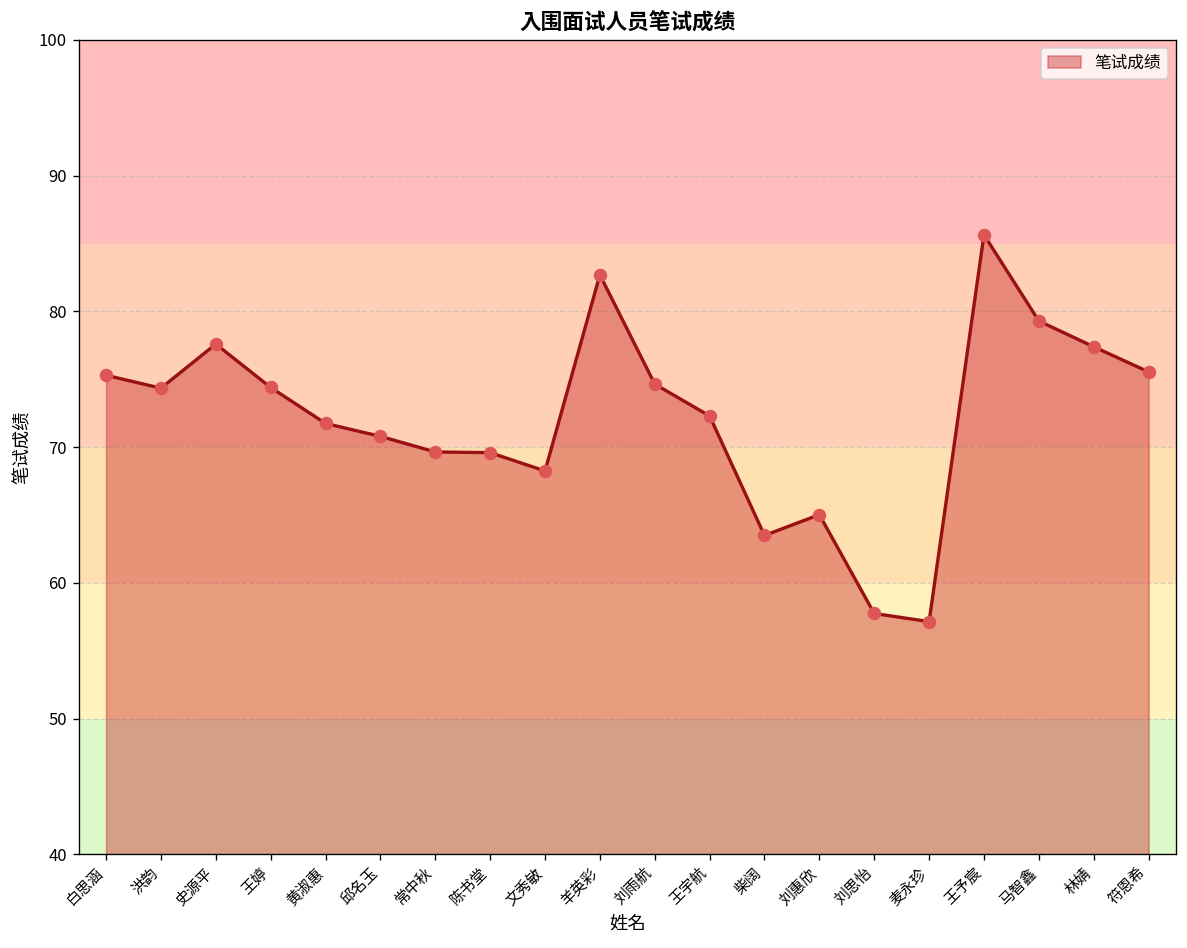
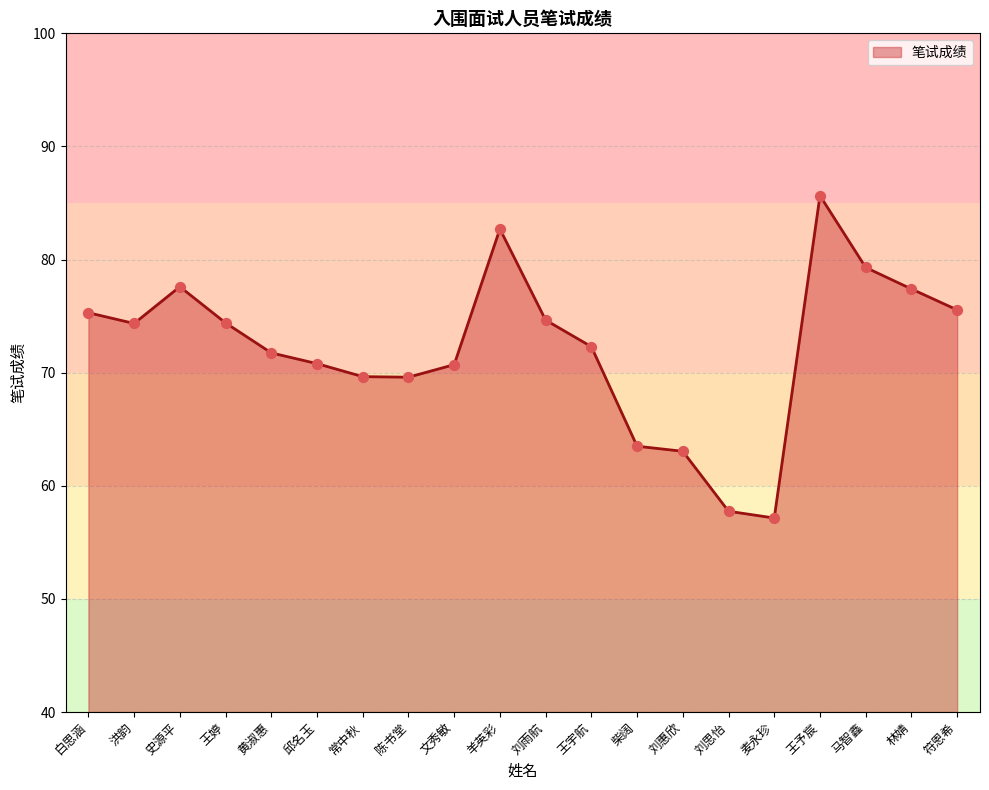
文秀敏: 68.3 -> 70.7
刘惠欣: 65.0 -> 63.1
